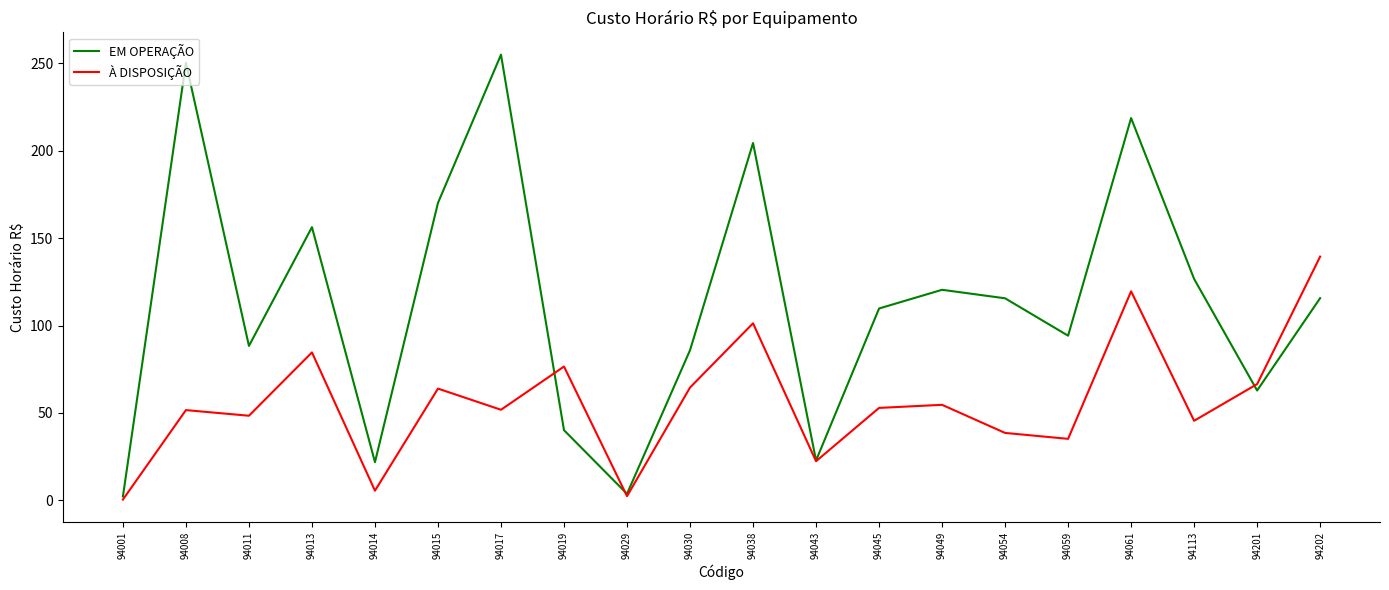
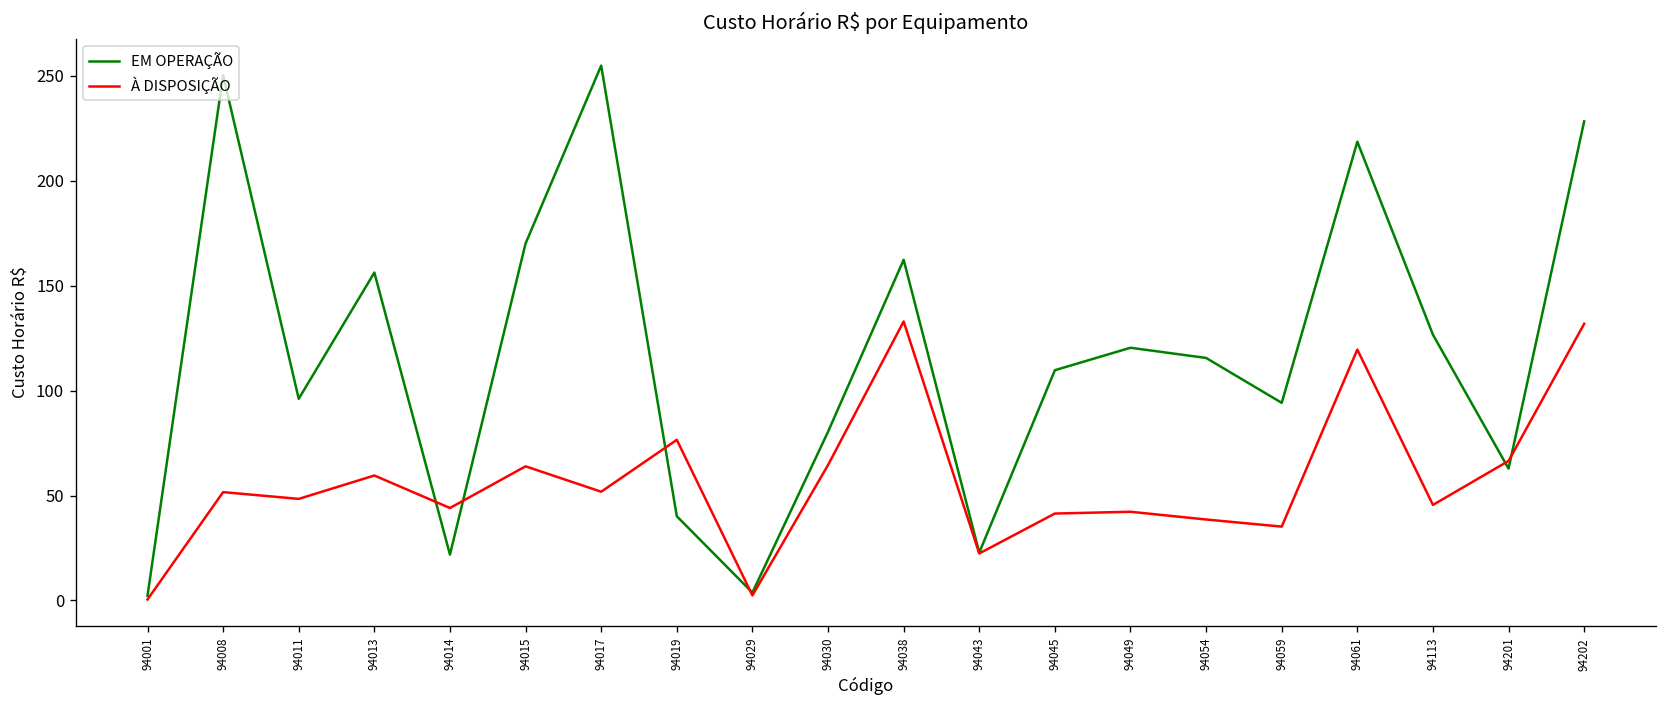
EM OPERAÇÃO, 94011: 88 -> 96
À DISPOSIÇÃO, 94013: 85 -> 60
À DISPOSIÇÃO, 94014: 6 -> 44
EM OPERAÇÃO, 94030: 86 -> 80
EM OPERAÇÃO, 94038: 204 -> 162
À DISPOSIÇÃO, 94038: 101 -> 133
À DISPOSIÇÃO, 94045: 53 -> 41
À DISPOSIÇÃO, 94049: 55 -> 42
EM OPERAÇÃO, 94202: 116 -> 228
À DISPOSIÇÃO, 94202: 139 -> 132
